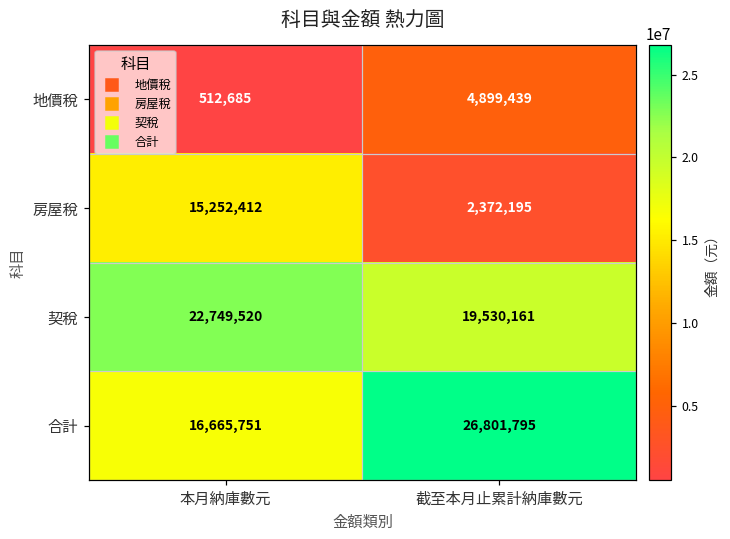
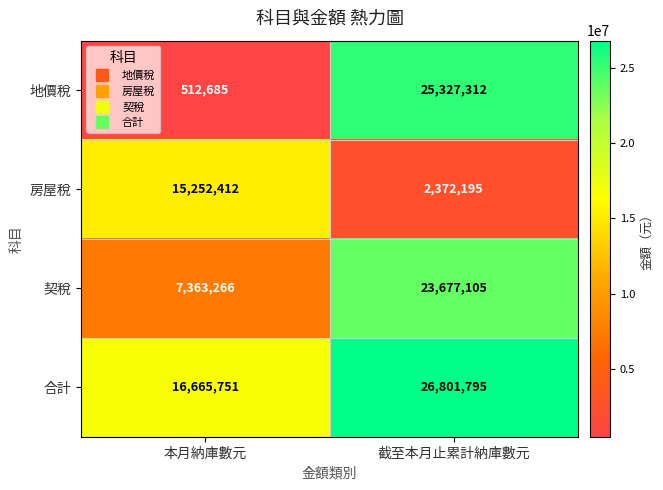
地價稅, 截至本月止累計納庫數元: 4,899,439 -> 25,327,312
契稅, 本月納庫數元: 22,749,520 -> 7,363,266
契稅, 截至本月止累計納庫數元: 19,530,161 -> 23,677,105
